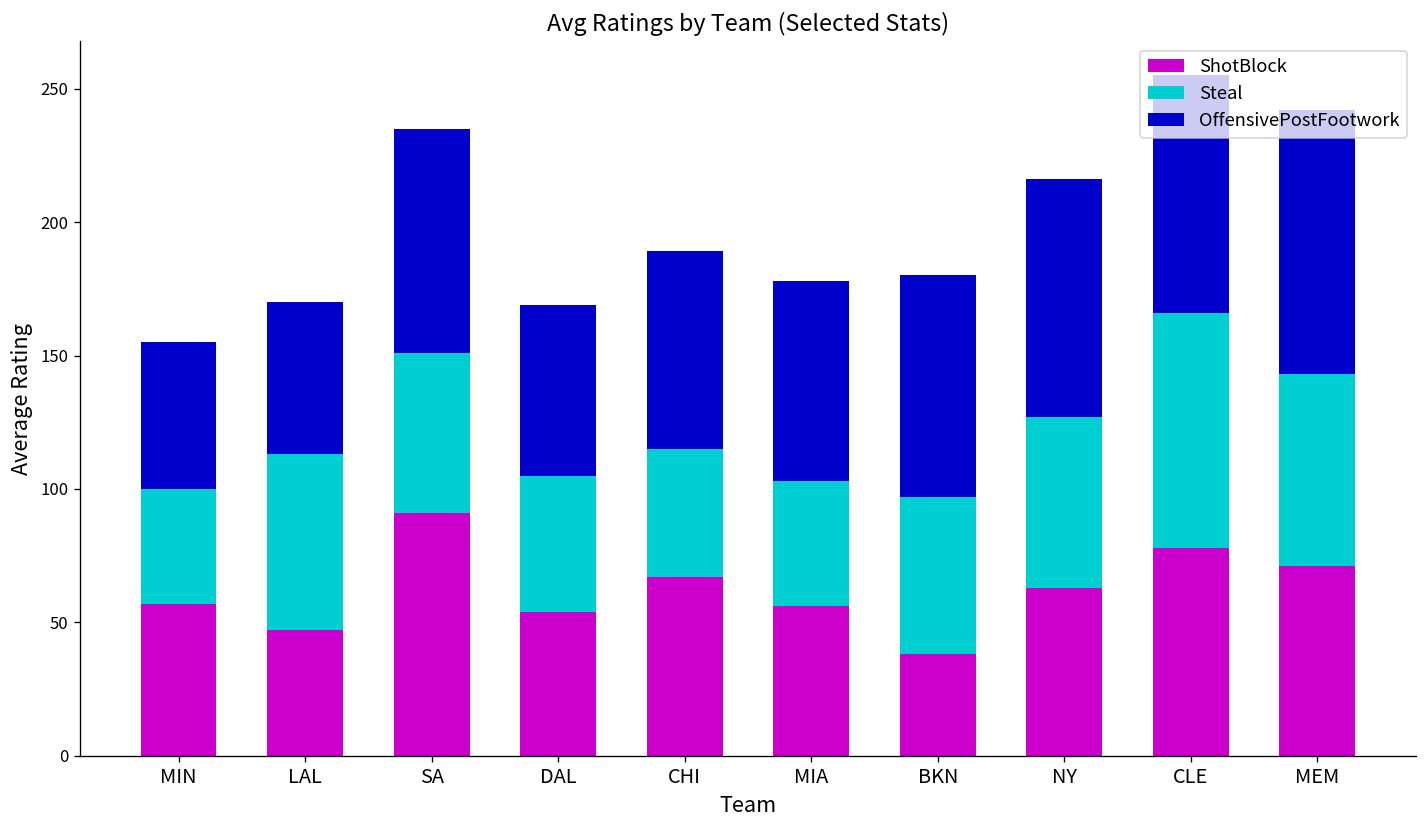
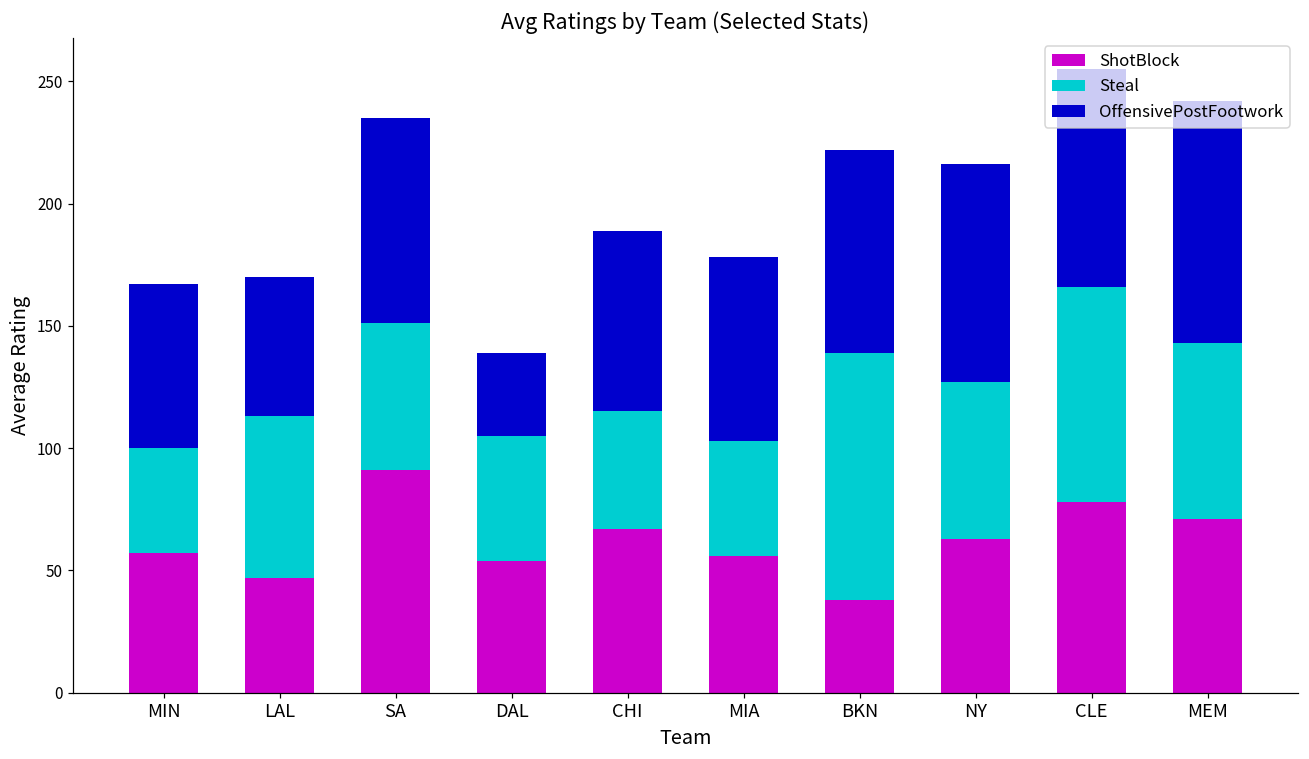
OffensivePostFootwork, MIN: 55 -> 67
OffensivePostFootwork, DAL: 64 -> 34
Steal, BKN: 59 -> 101
